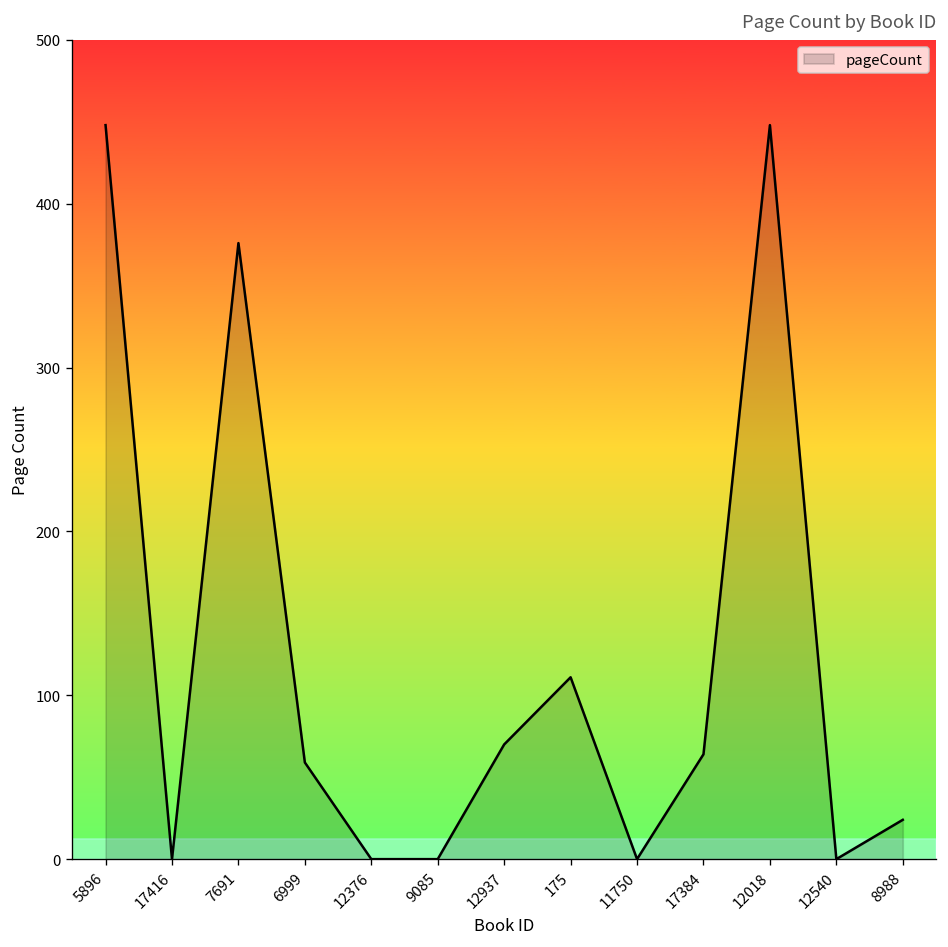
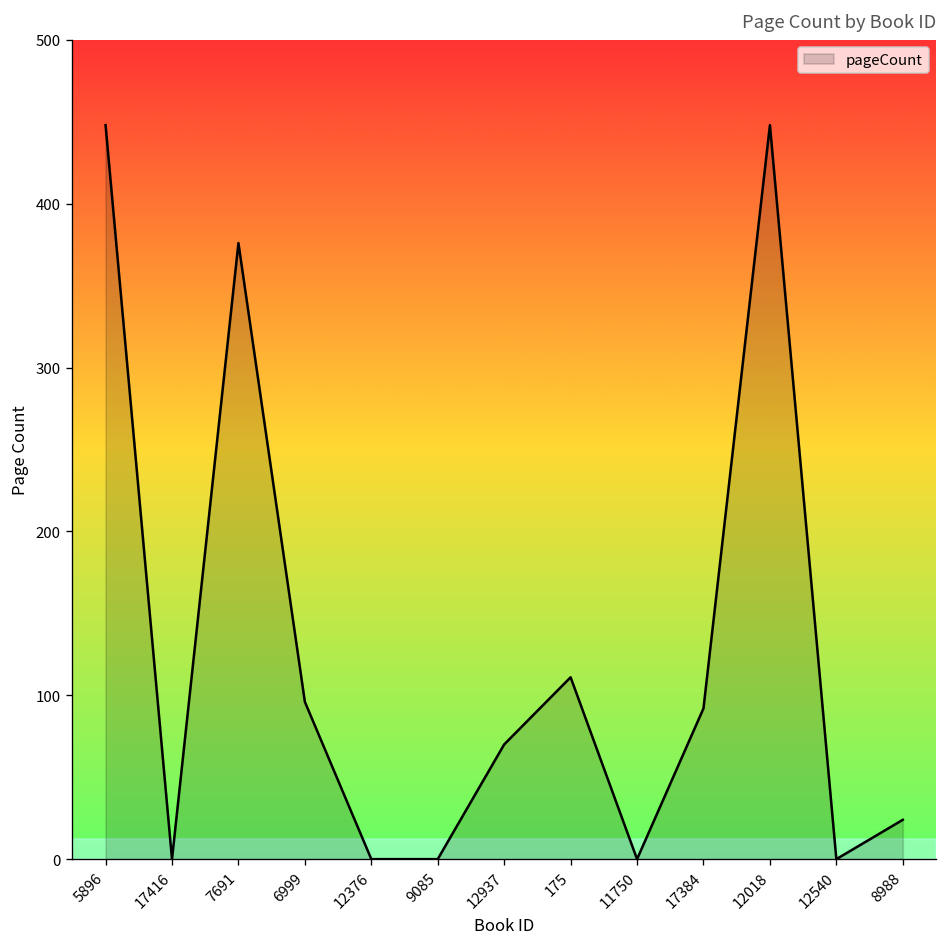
6999: 59 -> 96
17384: 64 -> 92
